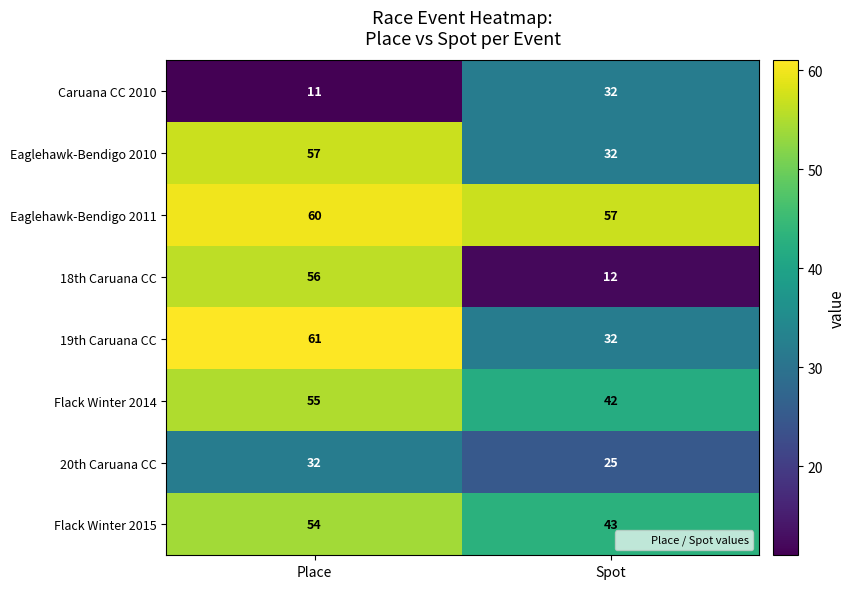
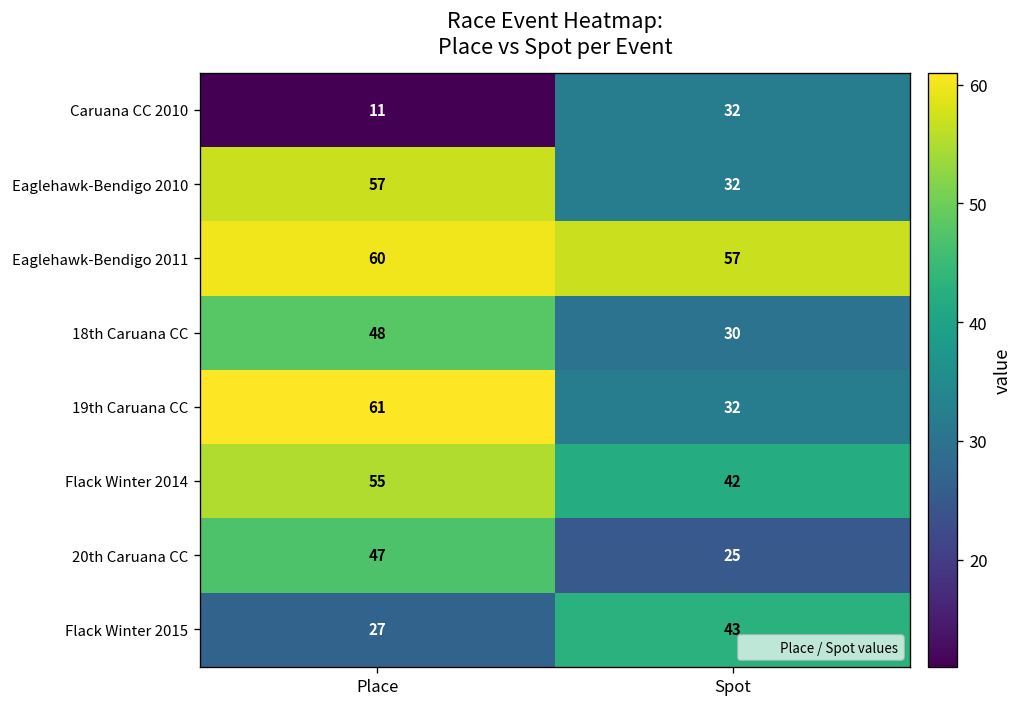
18th Caruana CC, Place: 56 -> 48
18th Caruana CC, Spot: 12 -> 30
20th Caruana CC, Place: 32 -> 47
Flack Winter 2015, Place: 54 -> 27
